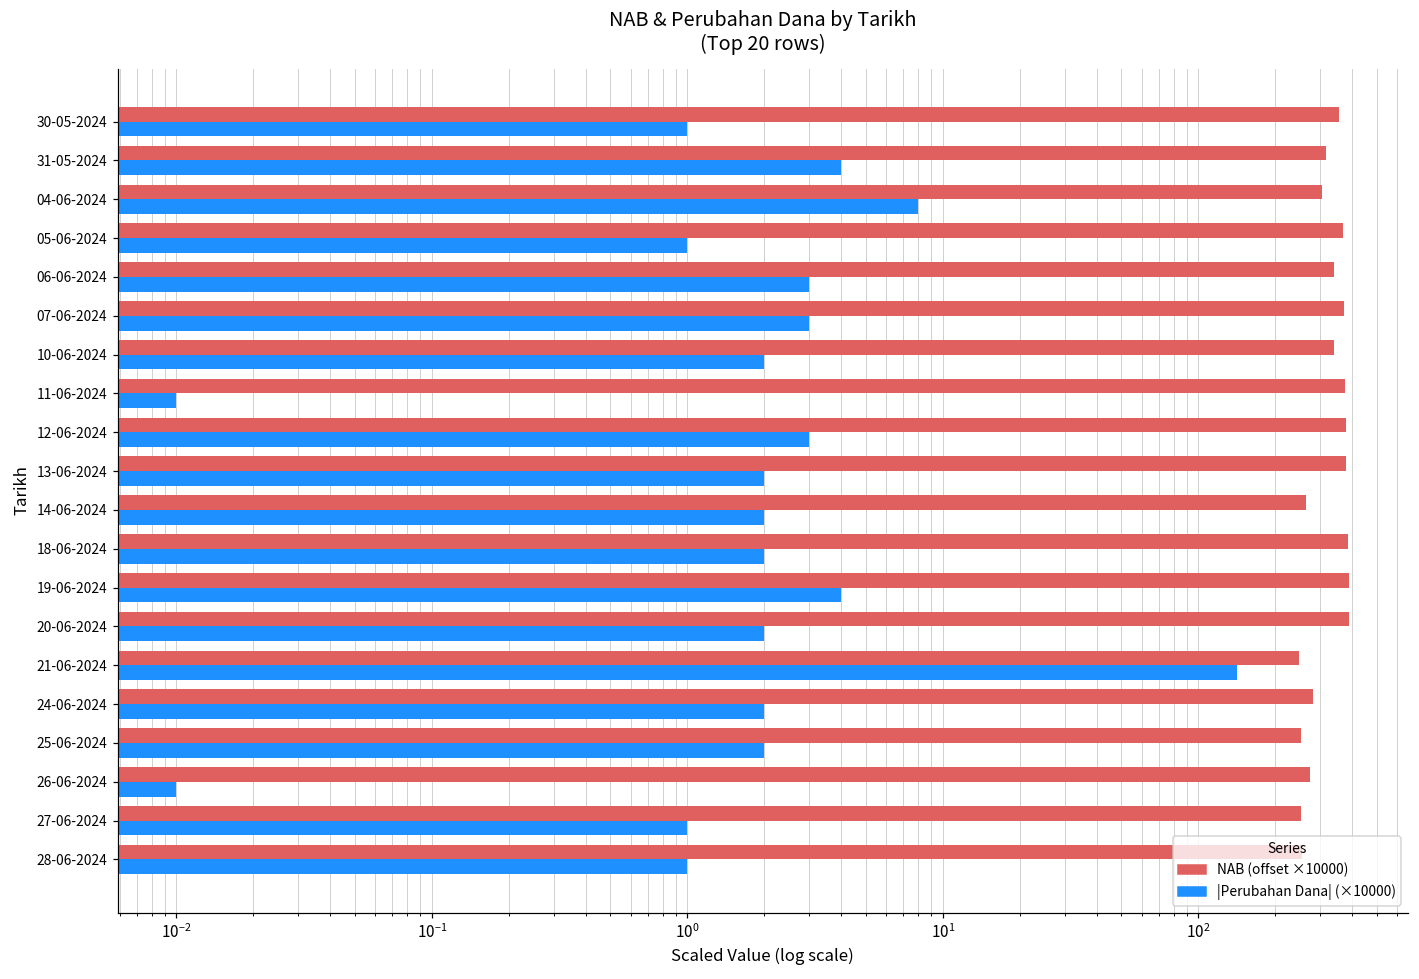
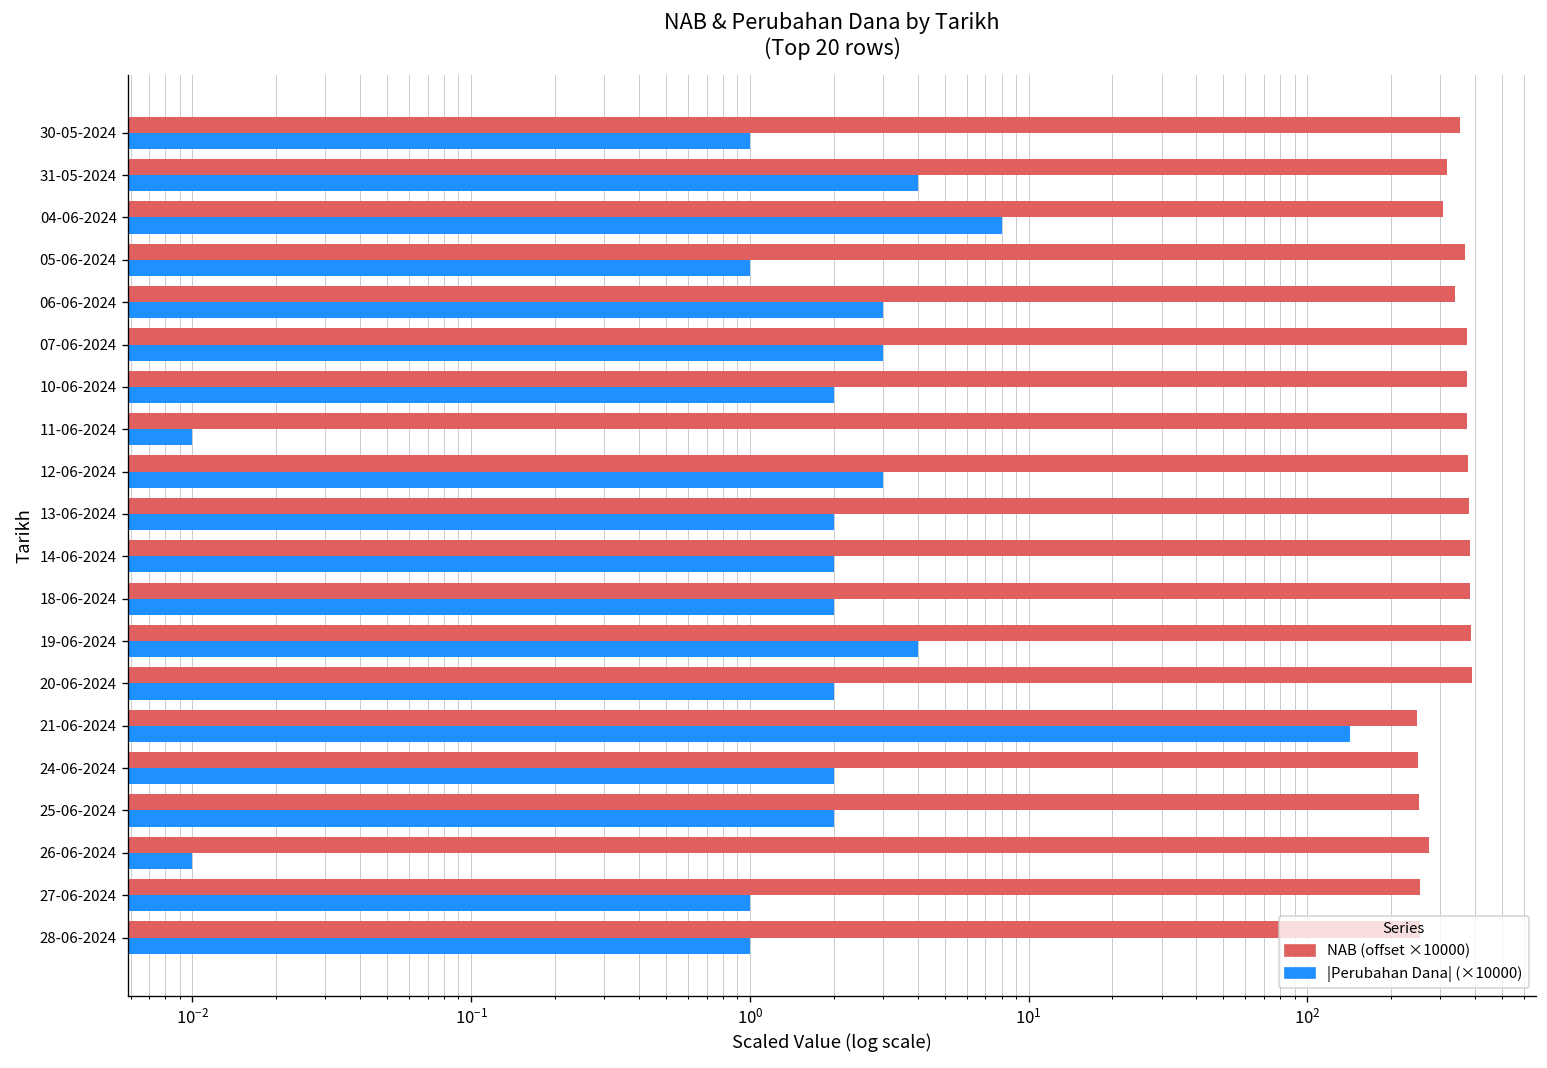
NAB (offset ×10000), 10-06-2024: 340 -> 380
NAB (offset ×10000), 14-06-2024: 260 -> 380
NAB (offset ×10000), 24-06-2024: 280 -> 250
